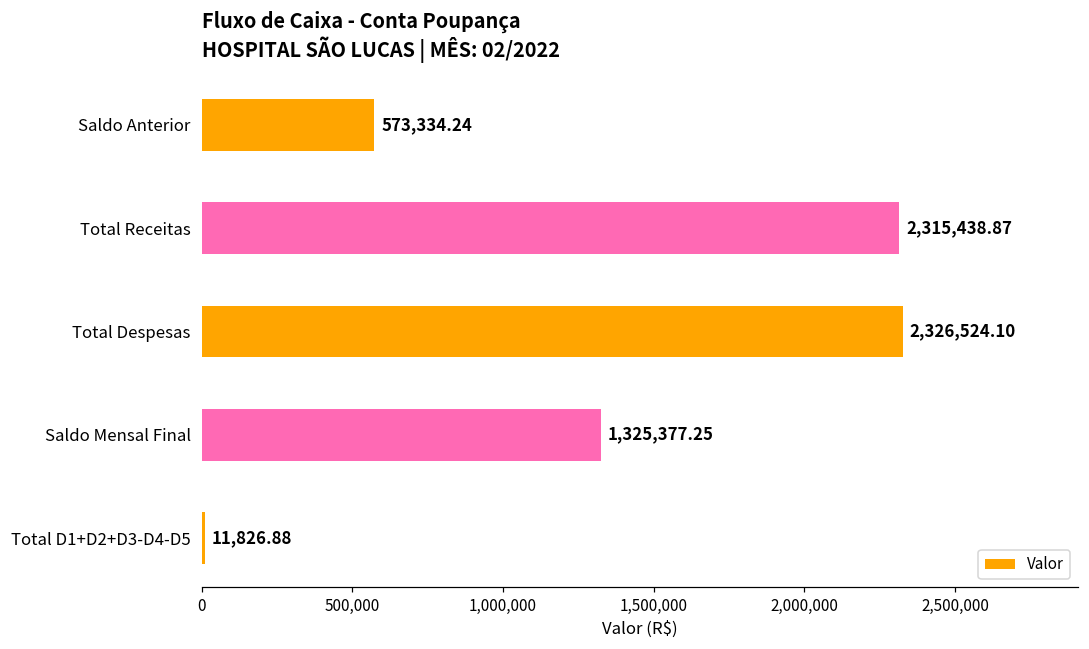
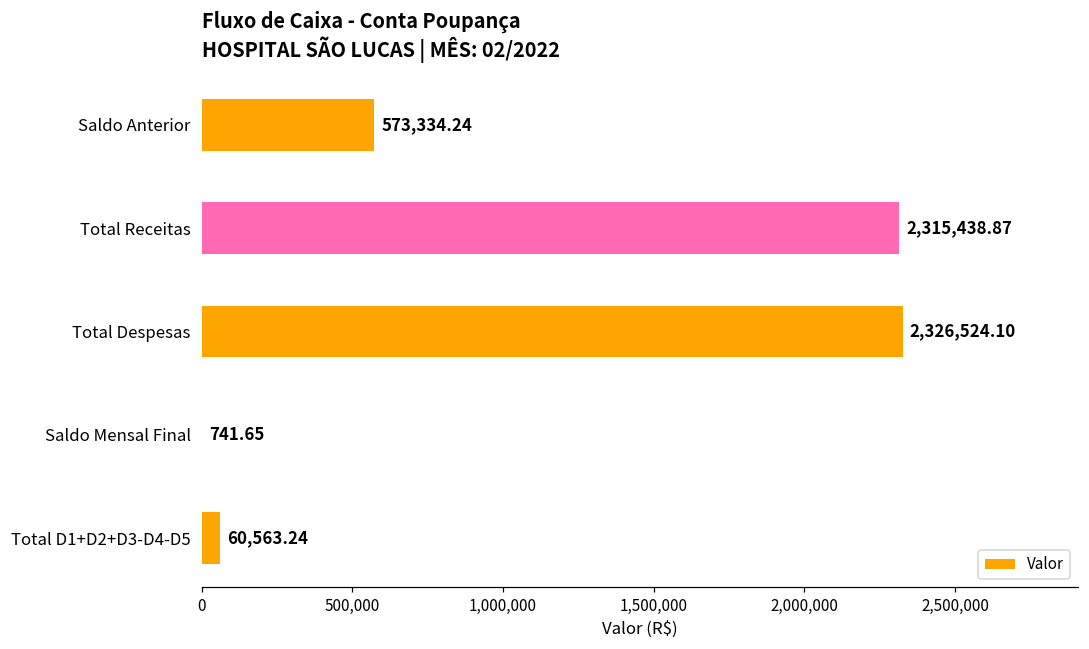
Saldo Mensal Final: 1,325,377.25 -> 741.65
Total D1+D2+D3-D4-D5: 11,826.88 -> 60,563.24
